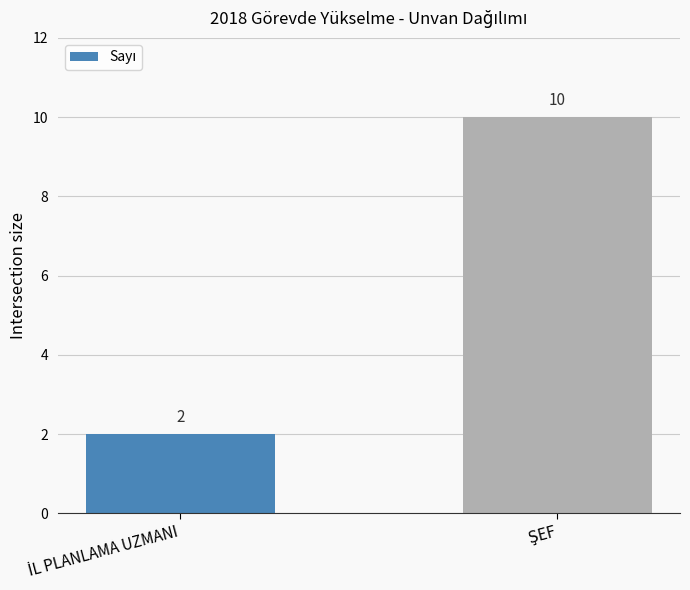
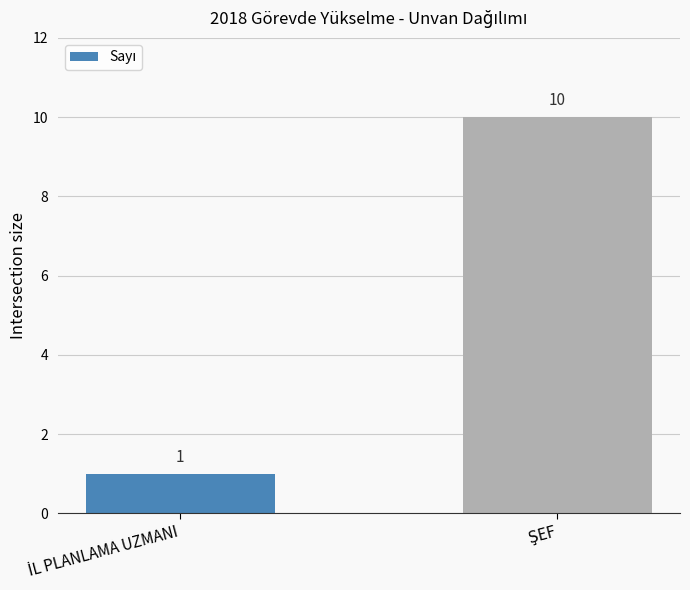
İL PLANLAMA UZMANI: 2 -> 1
